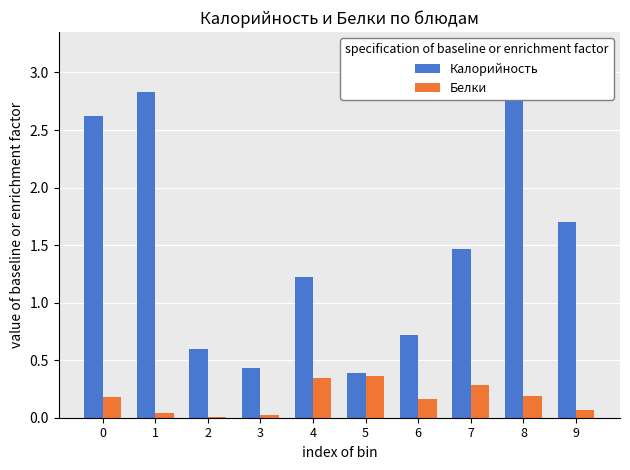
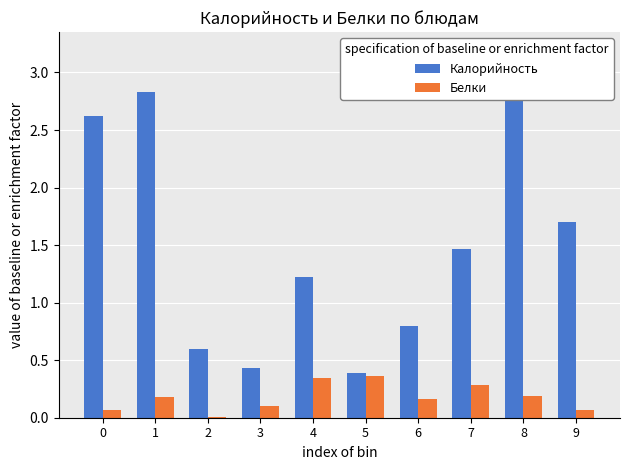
Белки, 0: 0.18 -> 0.07
Белки, 1: 0.04 -> 0.18
Белки, 3: 0.02 -> 0.11
Калорийность, 6: 0.72 -> 0.80
